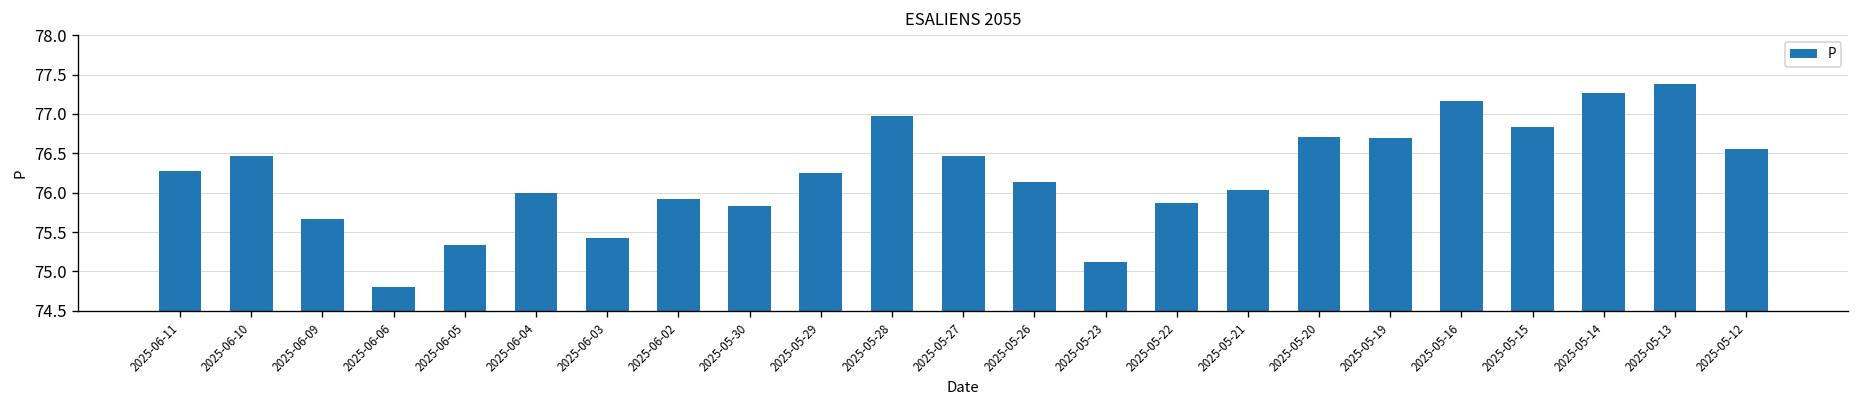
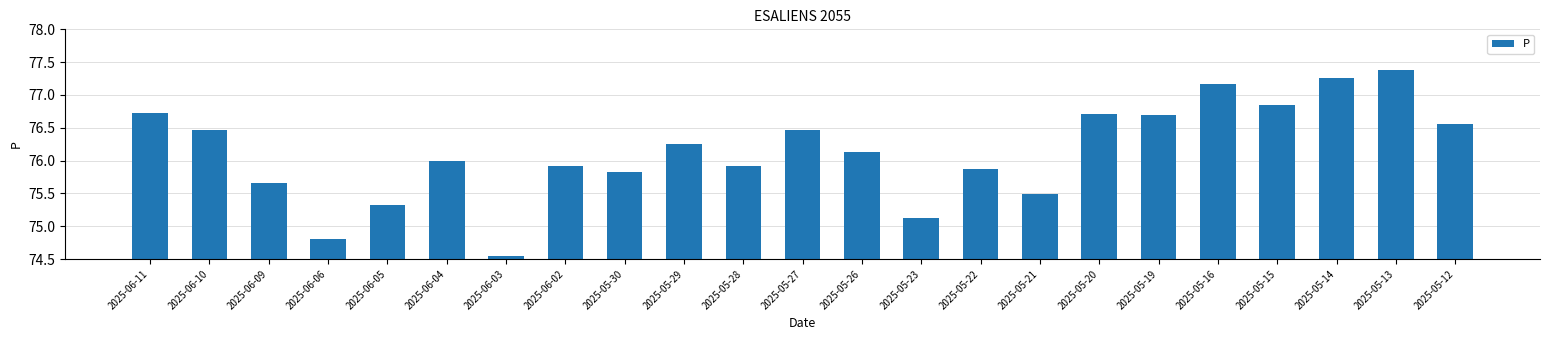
2025-06-11: 76.3 -> 76.7
2025-06-03: 75.4 -> 74.6
2025-05-28: 77.0 -> 75.9
2025-05-21: 76.0 -> 75.5
